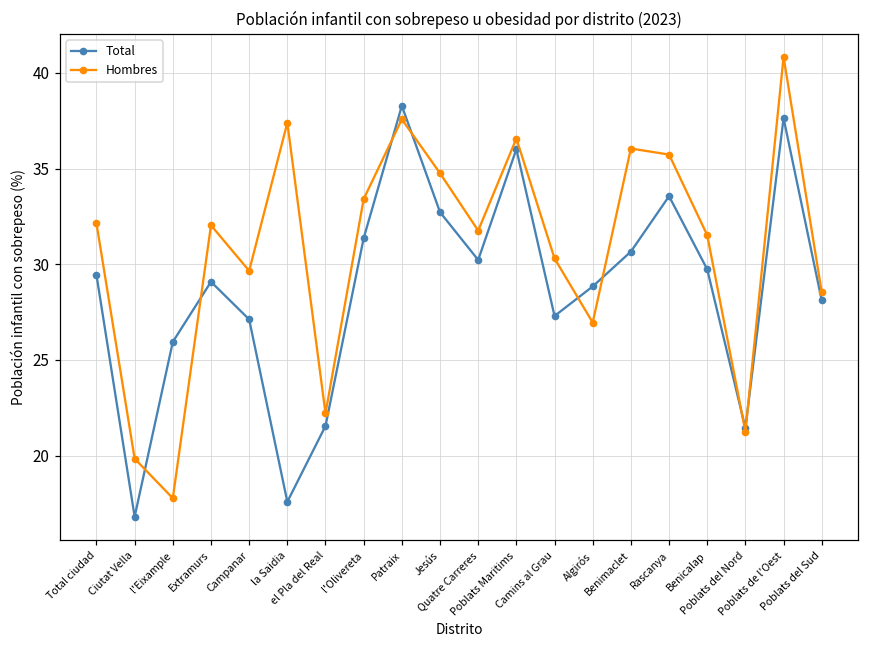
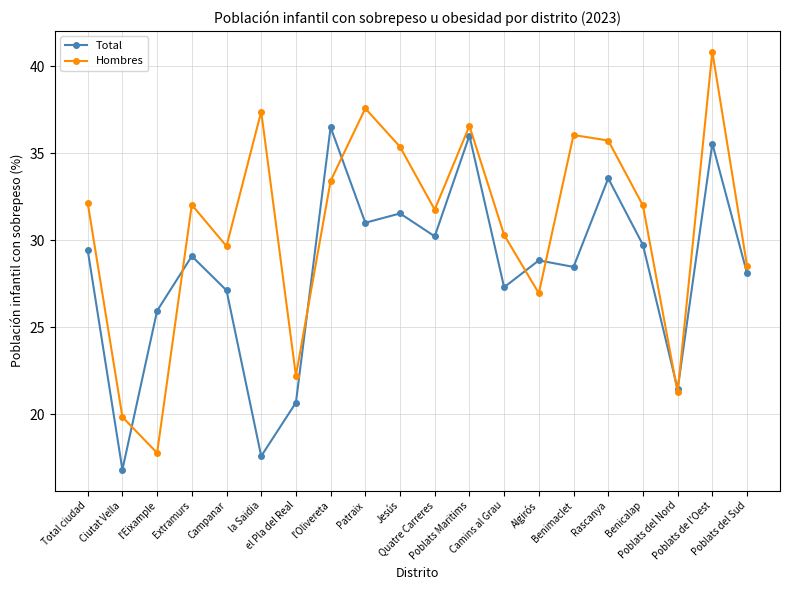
Total, el Pla del Real: 21.5 -> 20.7
Total, l'Olivereta: 31.4 -> 36.5
Total, Patraix: 38.3 -> 31.0
Total, Jesús: 32.7 -> 31.5
Hombres, Jesús: 34.8 -> 35.4
Total, Benimaclet: 30.7 -> 28.5
Hombres, Benicalap: 31.5 -> 32.0
Total, Poblats de l'Oest: 37.6 -> 35.6
